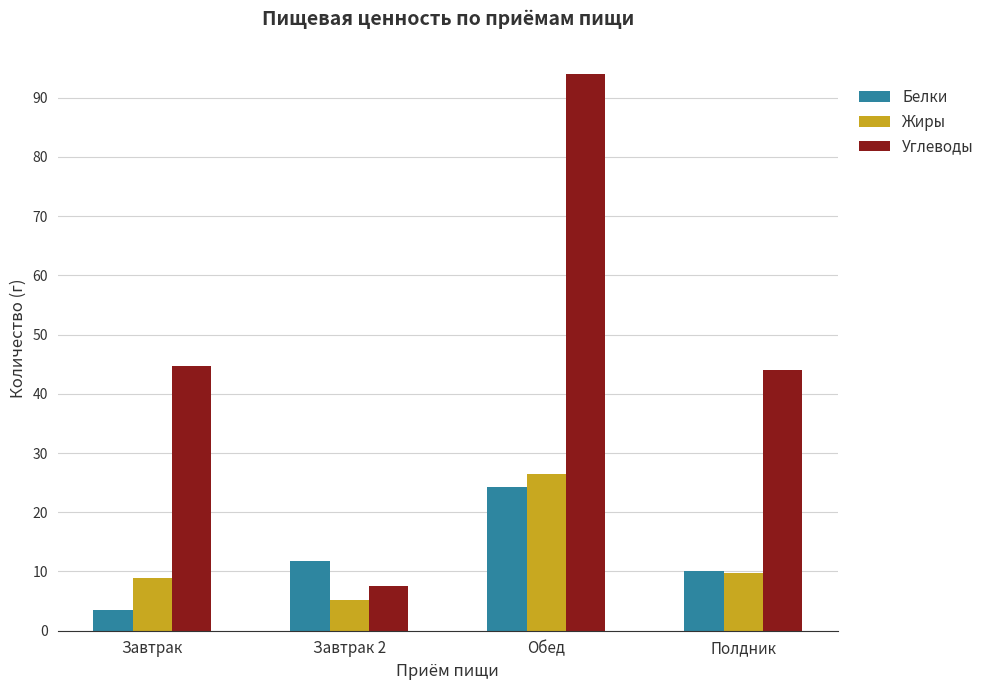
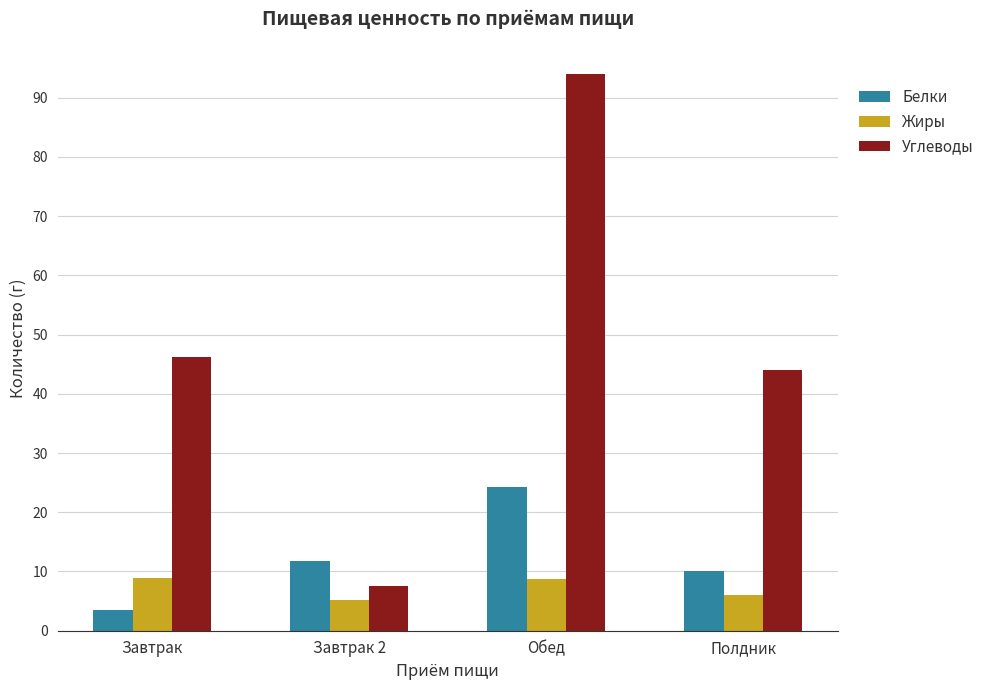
Углеводы, Завтрак: 45 -> 46
Жиры, Обед: 26 -> 9
Жиры, Полдник: 10 -> 6
